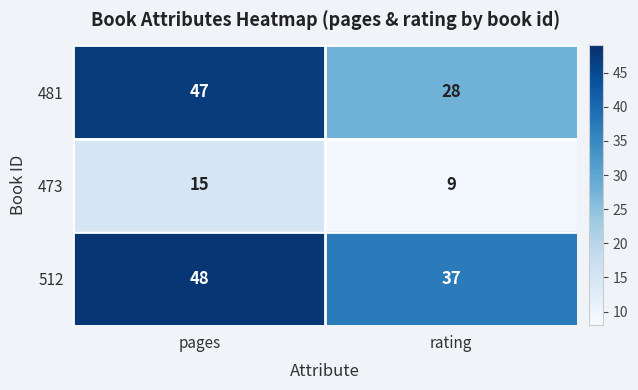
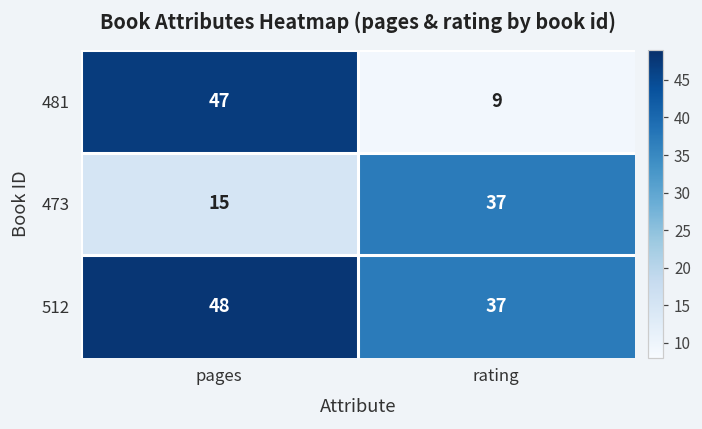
481, rating: 28 -> 9
473, rating: 9 -> 37
